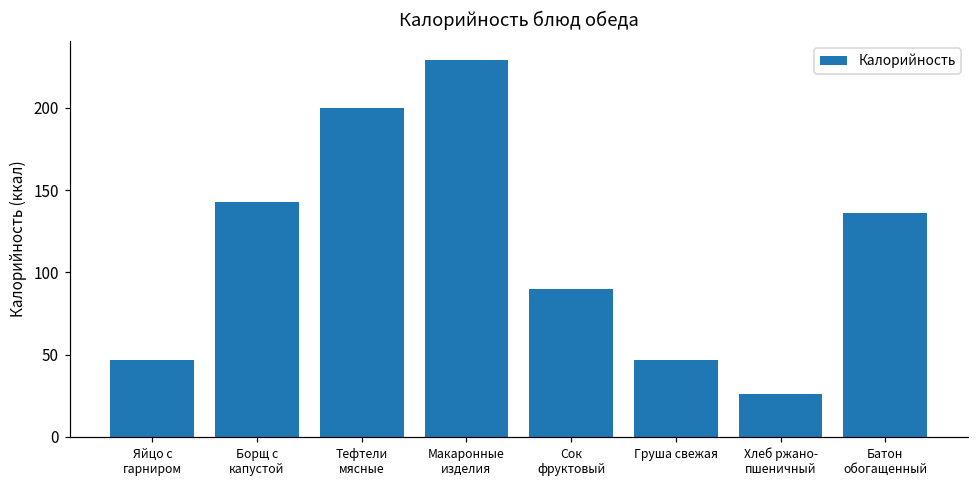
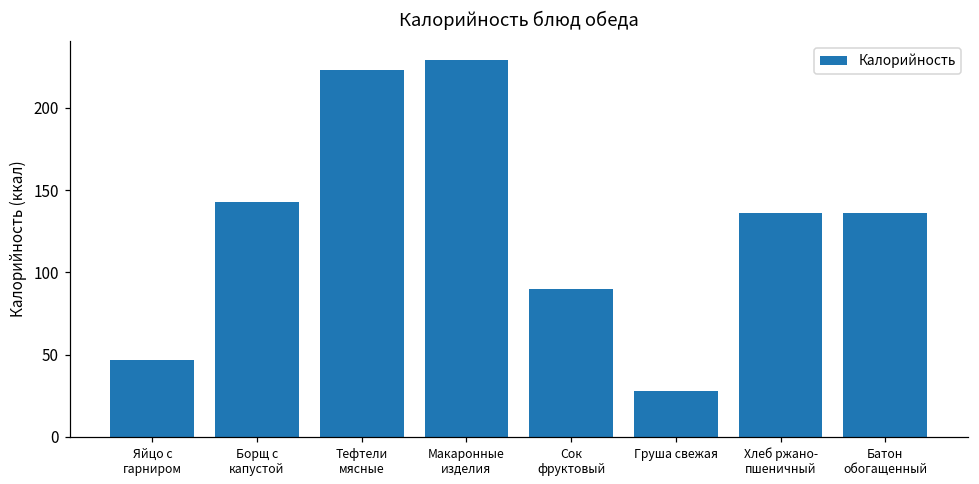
Тефтели мясные: 200 -> 223
Груша свежая: 47 -> 28
Хлеб ржано- пшеничный: 26 -> 136
